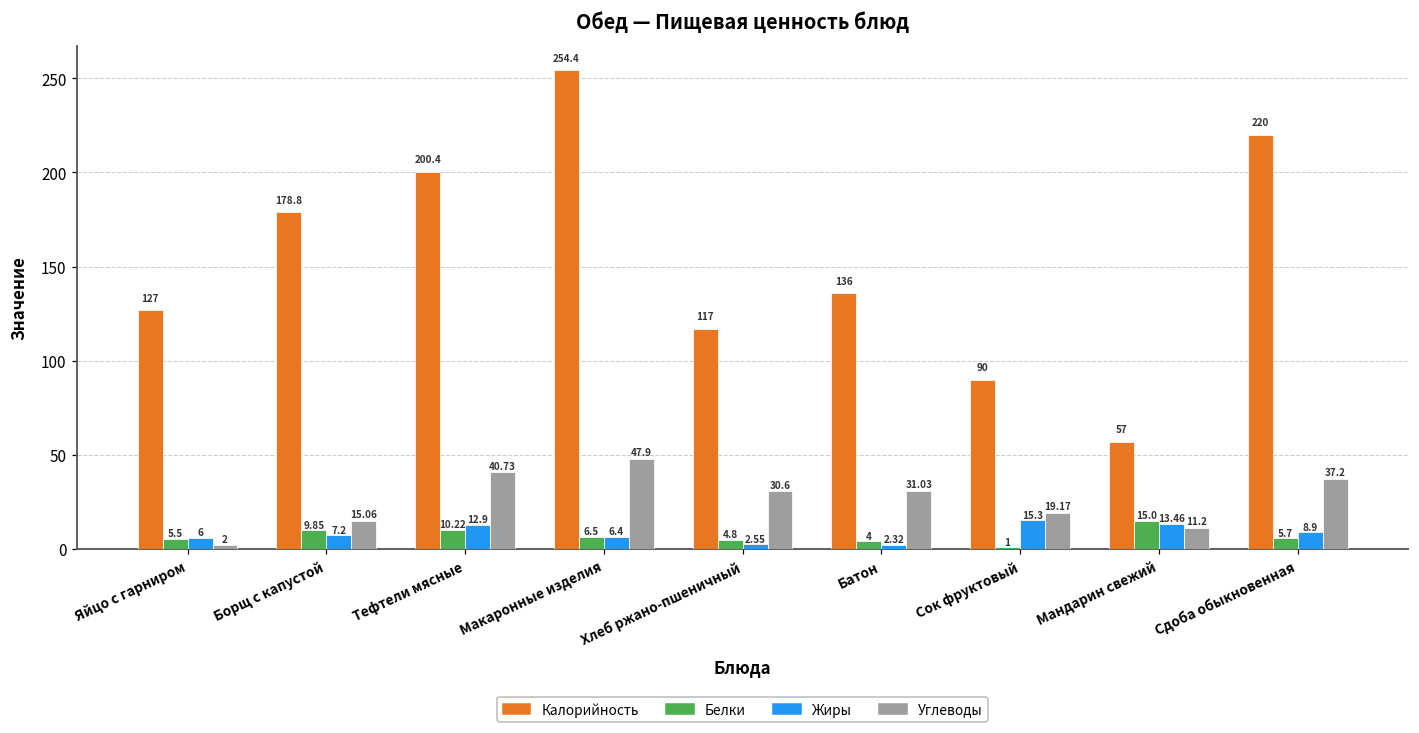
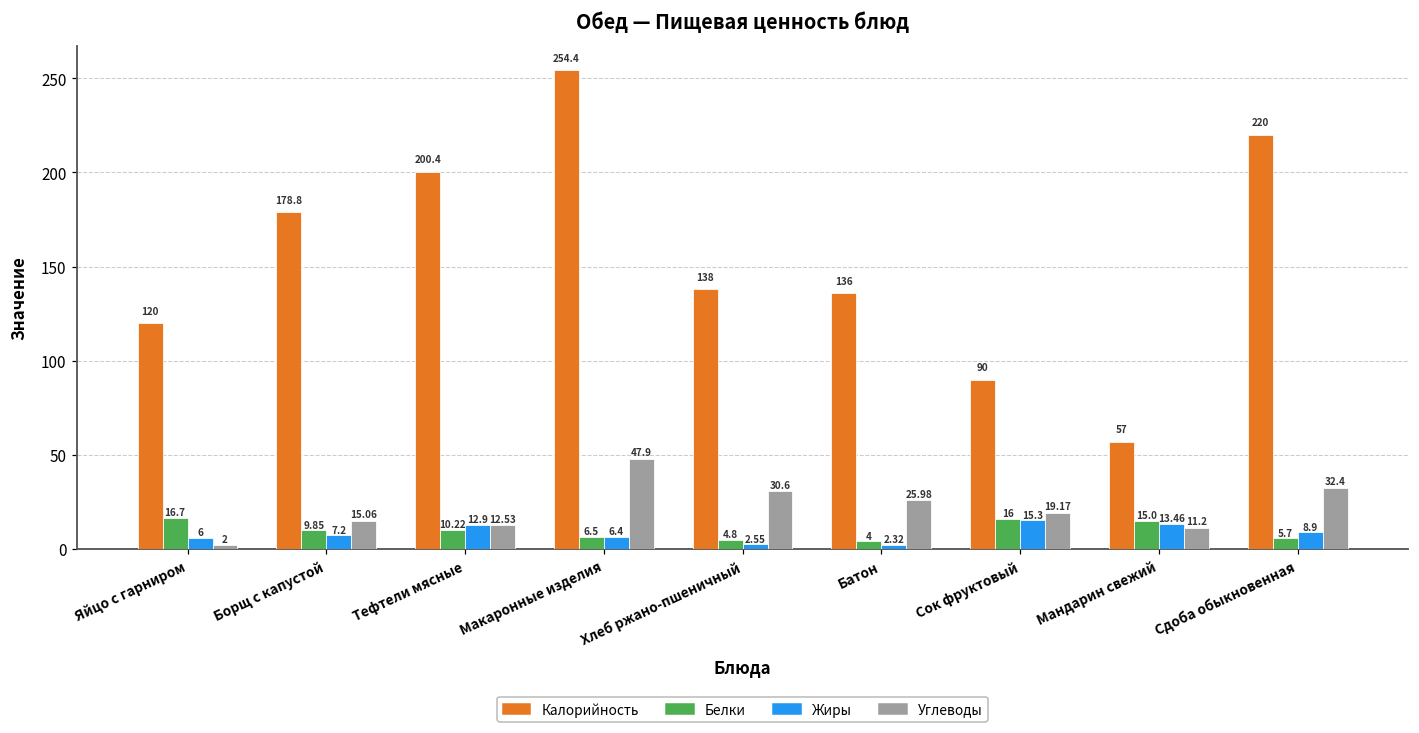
Калорийность, Яйцо с гарниром: 127 -> 120
Белки, Яйцо с гарниром: 5.5 -> 16.7
Углеводы, Тефтели мясные: 40.73 -> 12.53
Калорийность, Хлеб ржано-пшеничный: 117 -> 138
Углеводы, Батон: 31.03 -> 25.98
Белки, Сок фруктовый: 1 -> 16
Углеводы, Сдоба обыкновенная: 37.2 -> 32.4
